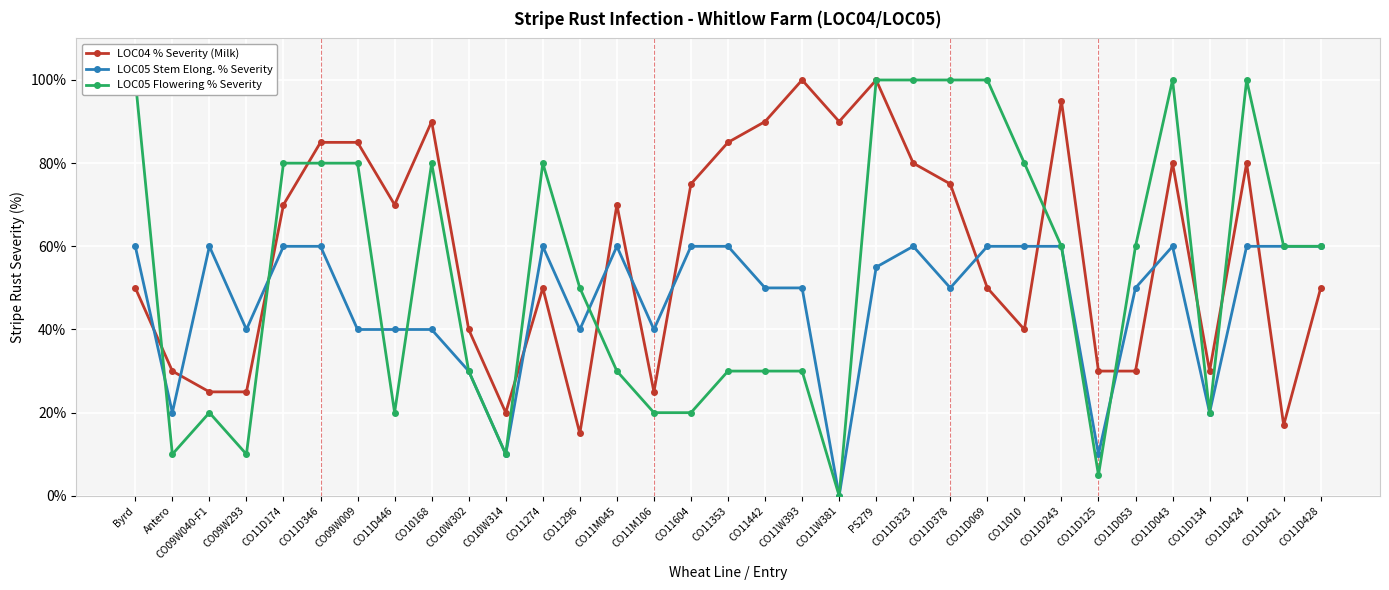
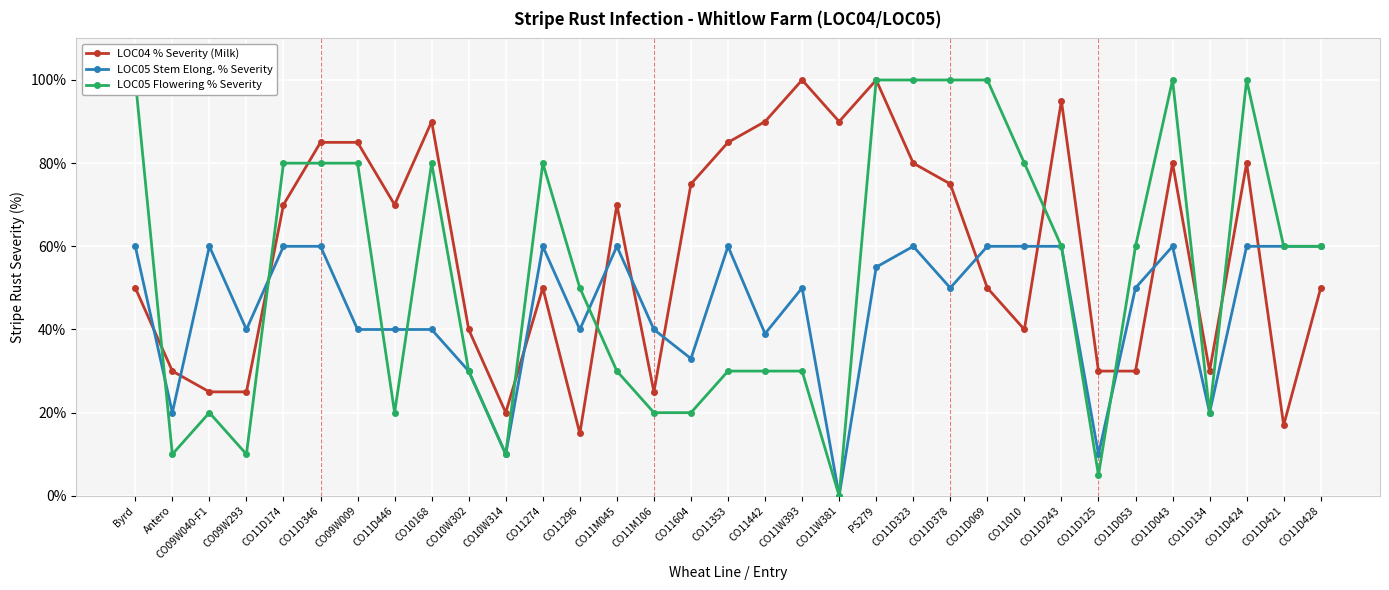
LOC05 Stem Elong. % Severity, CO11604: 60% -> 33%
LOC05 Stem Elong. % Severity, CO11442: 50% -> 39%
